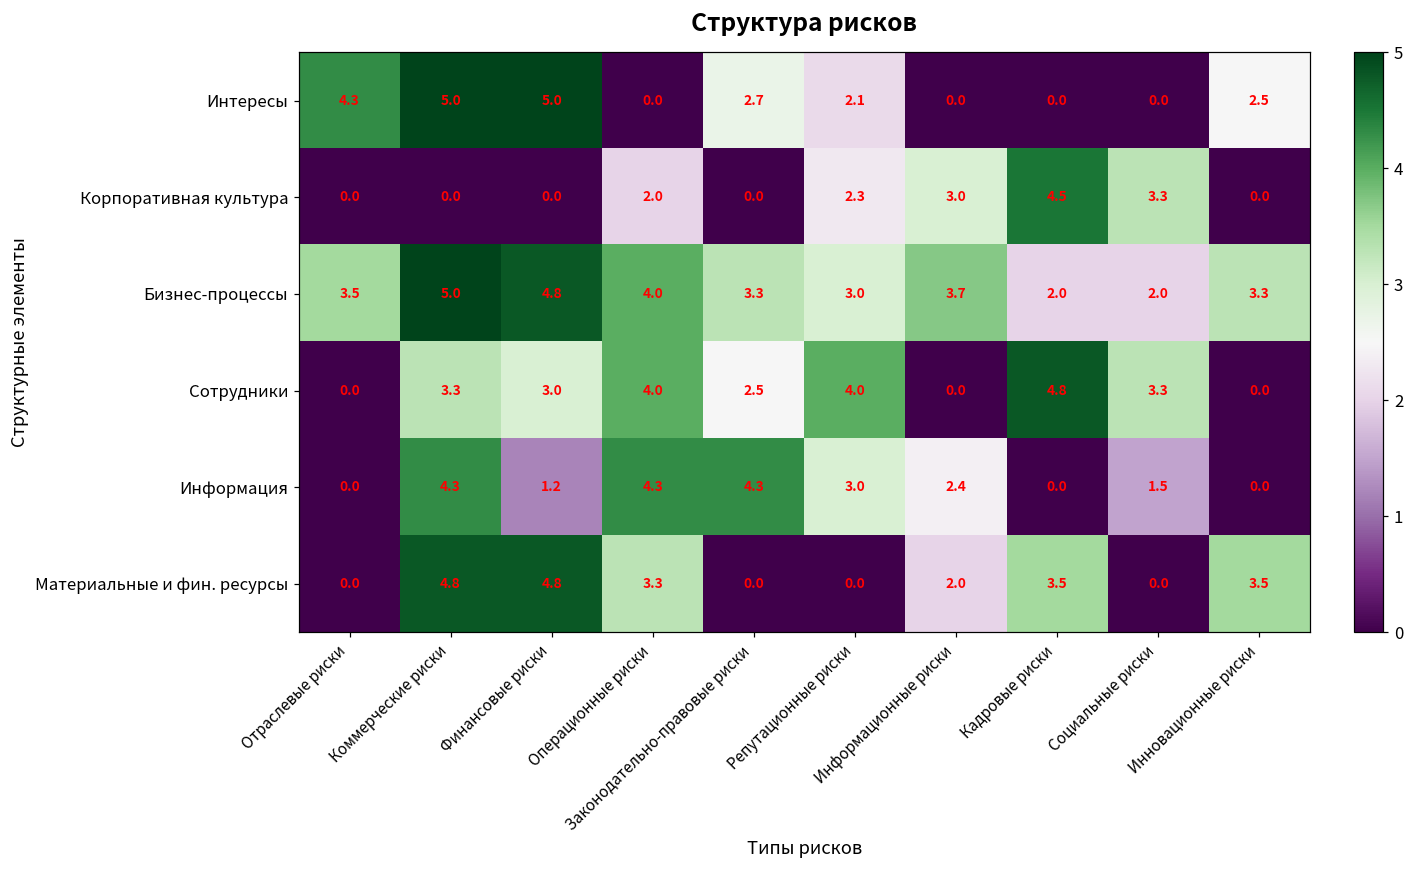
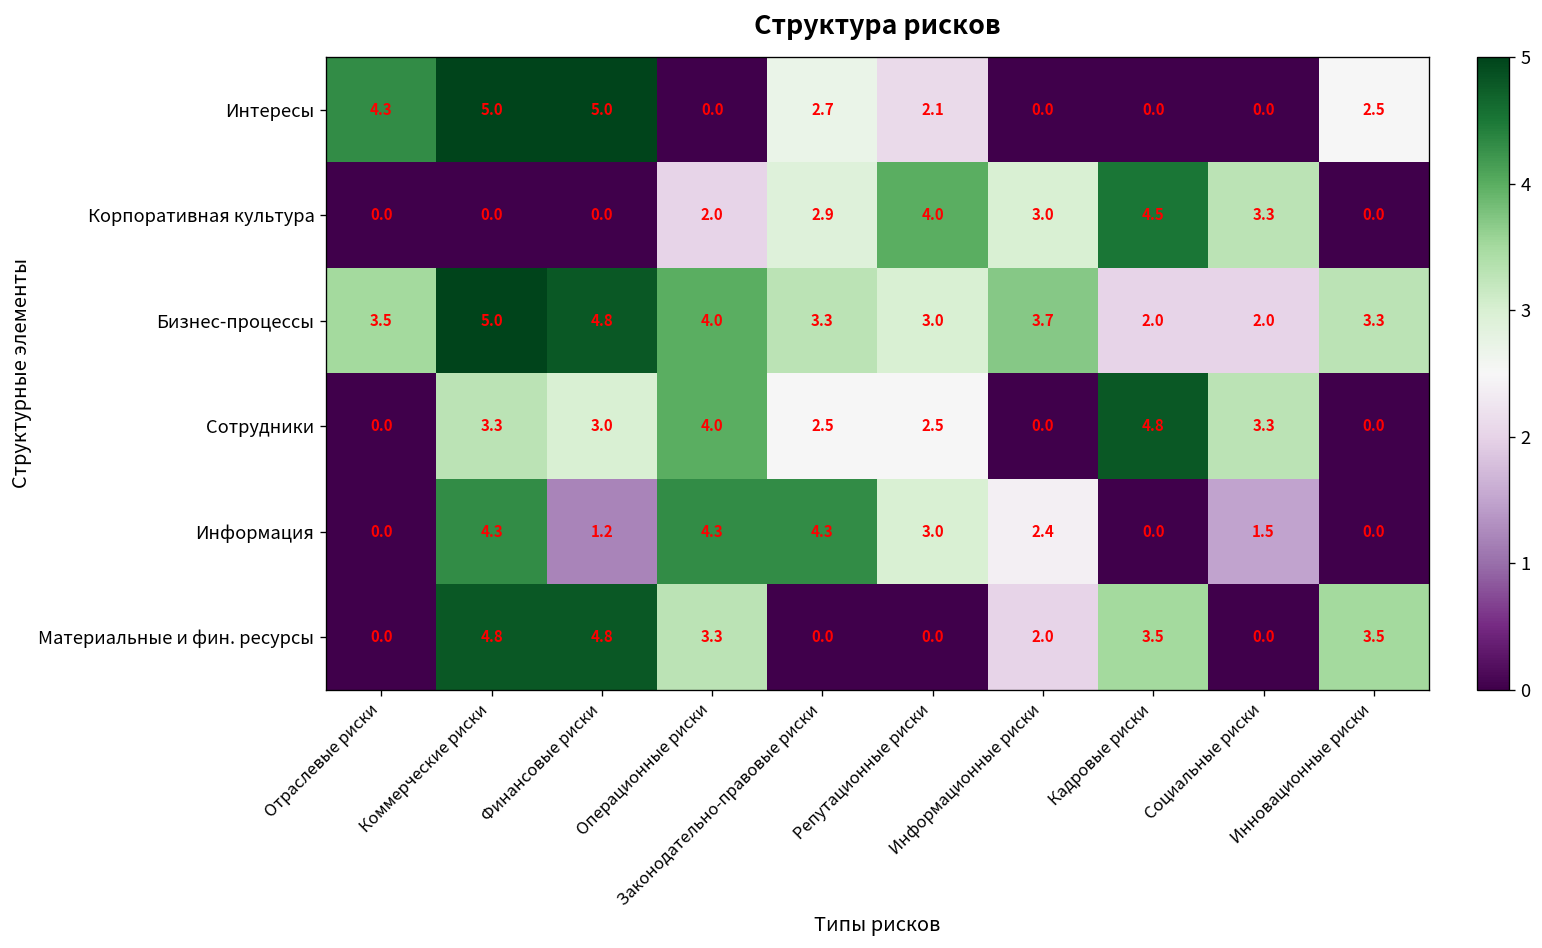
Корпоративная культура, Законодательно-правовые риски: 0.0 -> 2.9
Корпоративная культура, Репутационные риски: 2.3 -> 4.0
Сотрудники, Репутационные риски: 4.0 -> 2.5
